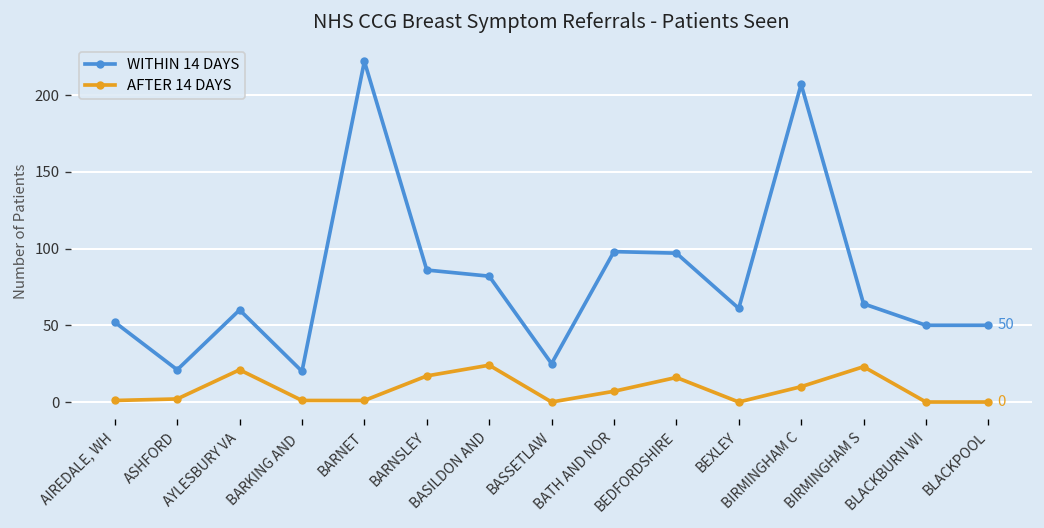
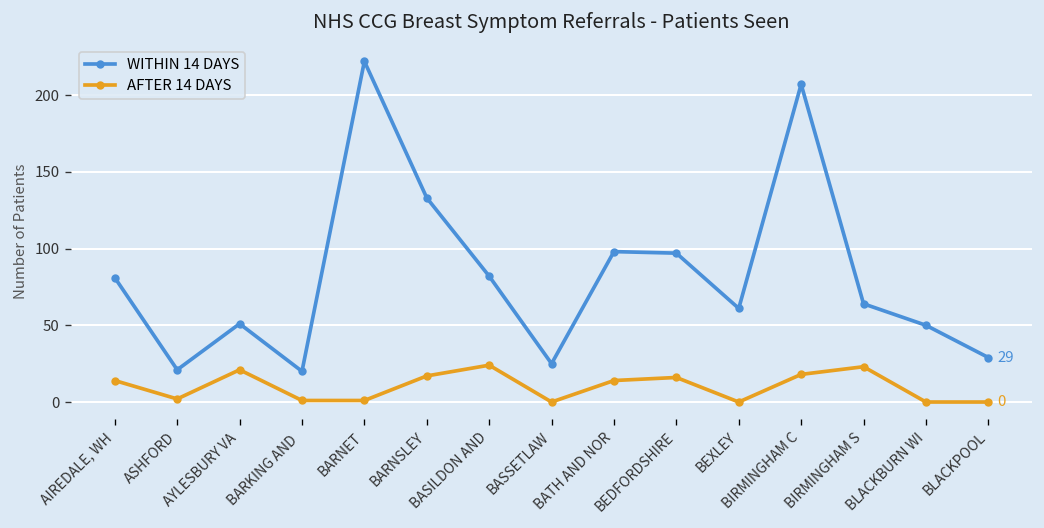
WITHIN 14 DAYS, AIREDALE, WH: 52 -> 81
AFTER 14 DAYS, AIREDALE, WH: 1 -> 14
WITHIN 14 DAYS, AYLESBURY VA: 60 -> 51
WITHIN 14 DAYS, BARNSLEY: 86 -> 133
AFTER 14 DAYS, BATH AND NOR: 7 -> 14
AFTER 14 DAYS, BIRMINGHAM C: 10 -> 18
WITHIN 14 DAYS, BLACKPOOL: 50 -> 29
